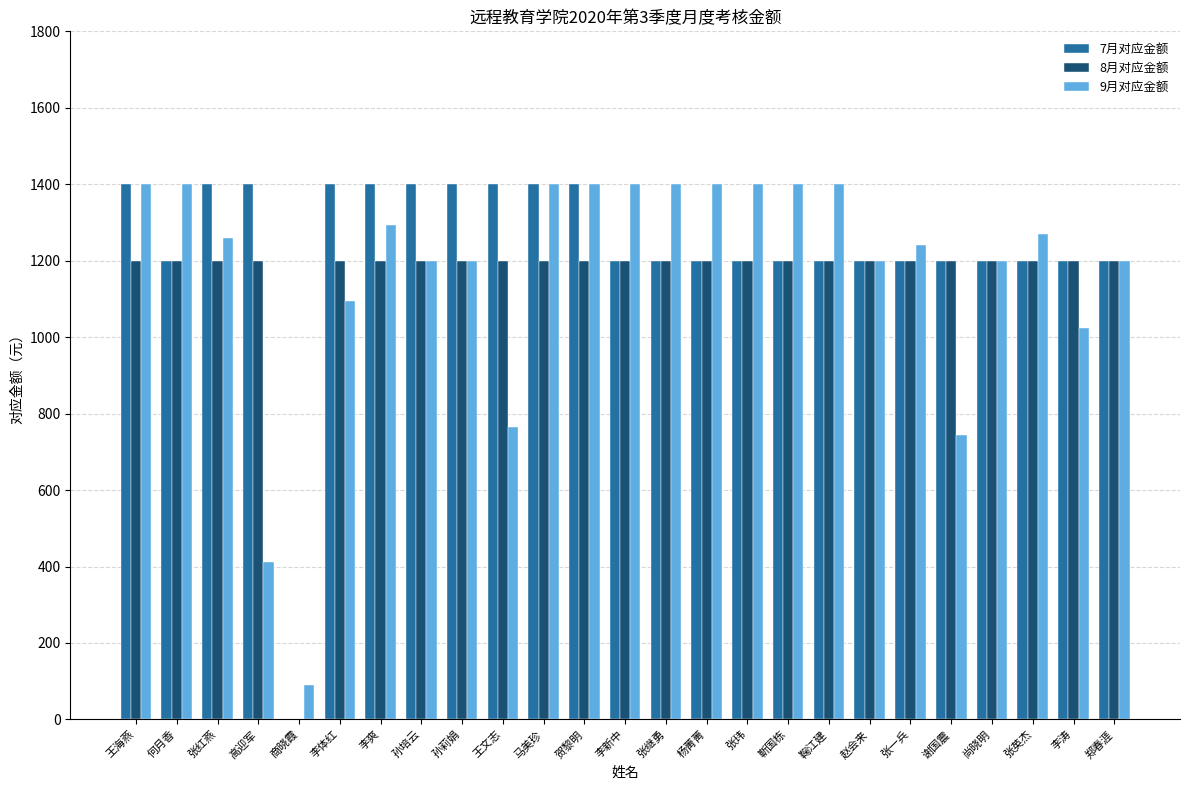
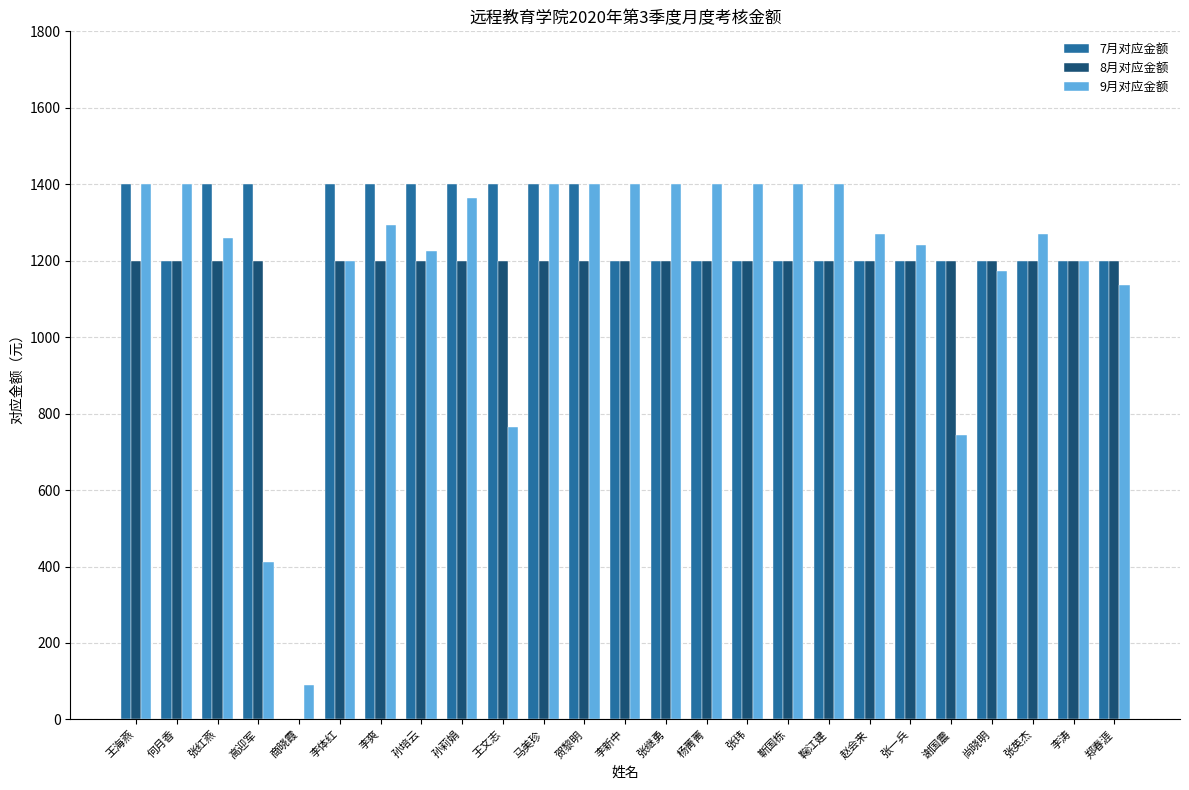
9月对应金额, 李体红: 1100 -> 1200
9月对应金额, 孙培云: 1200 -> 1230
9月对应金额, 孙莉娟: 1200 -> 1370
9月对应金额, 赵会来: 1200 -> 1270
9月对应金额, 尚晓明: 1200 -> 1170
9月对应金额, 李涛: 1020 -> 1200
9月对应金额, 郑春涯: 1200 -> 1140
